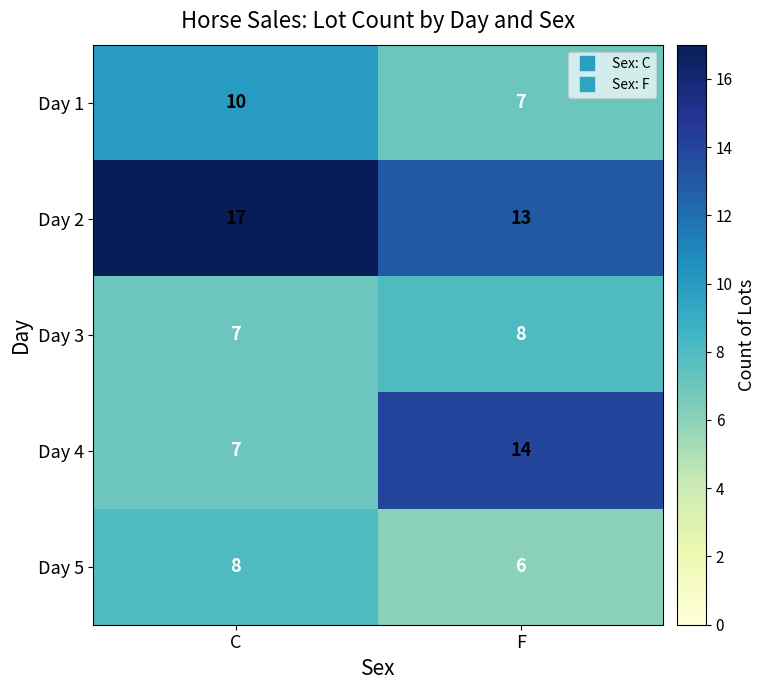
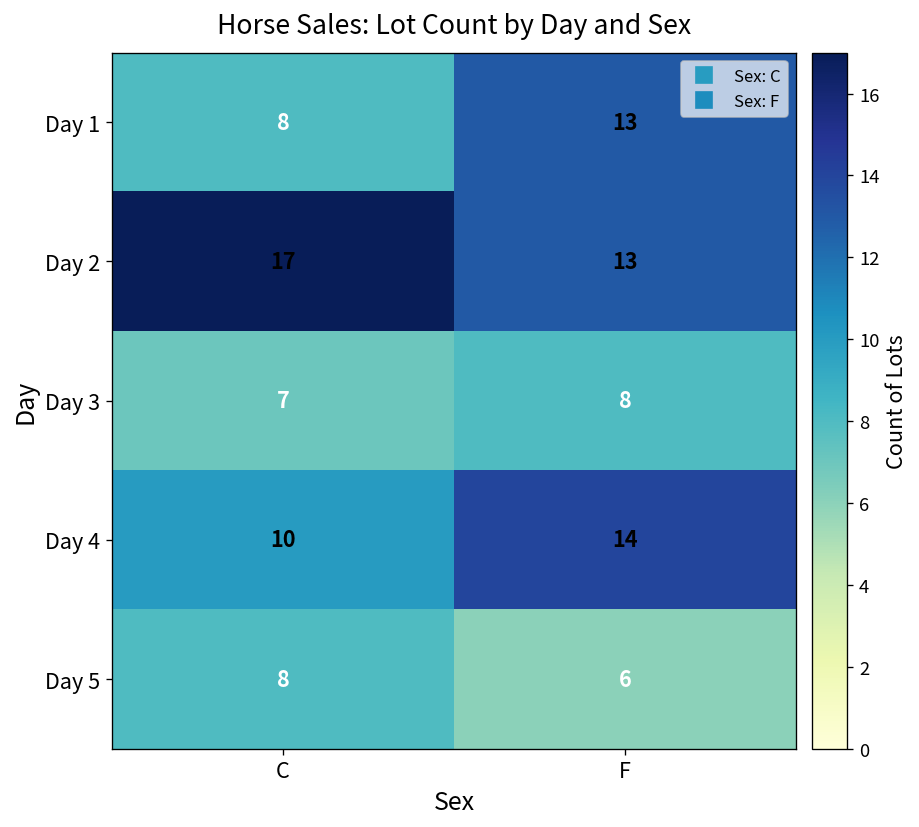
Day 1, C: 10 -> 8
Day 1, F: 7 -> 13
Day 4, C: 7 -> 10
